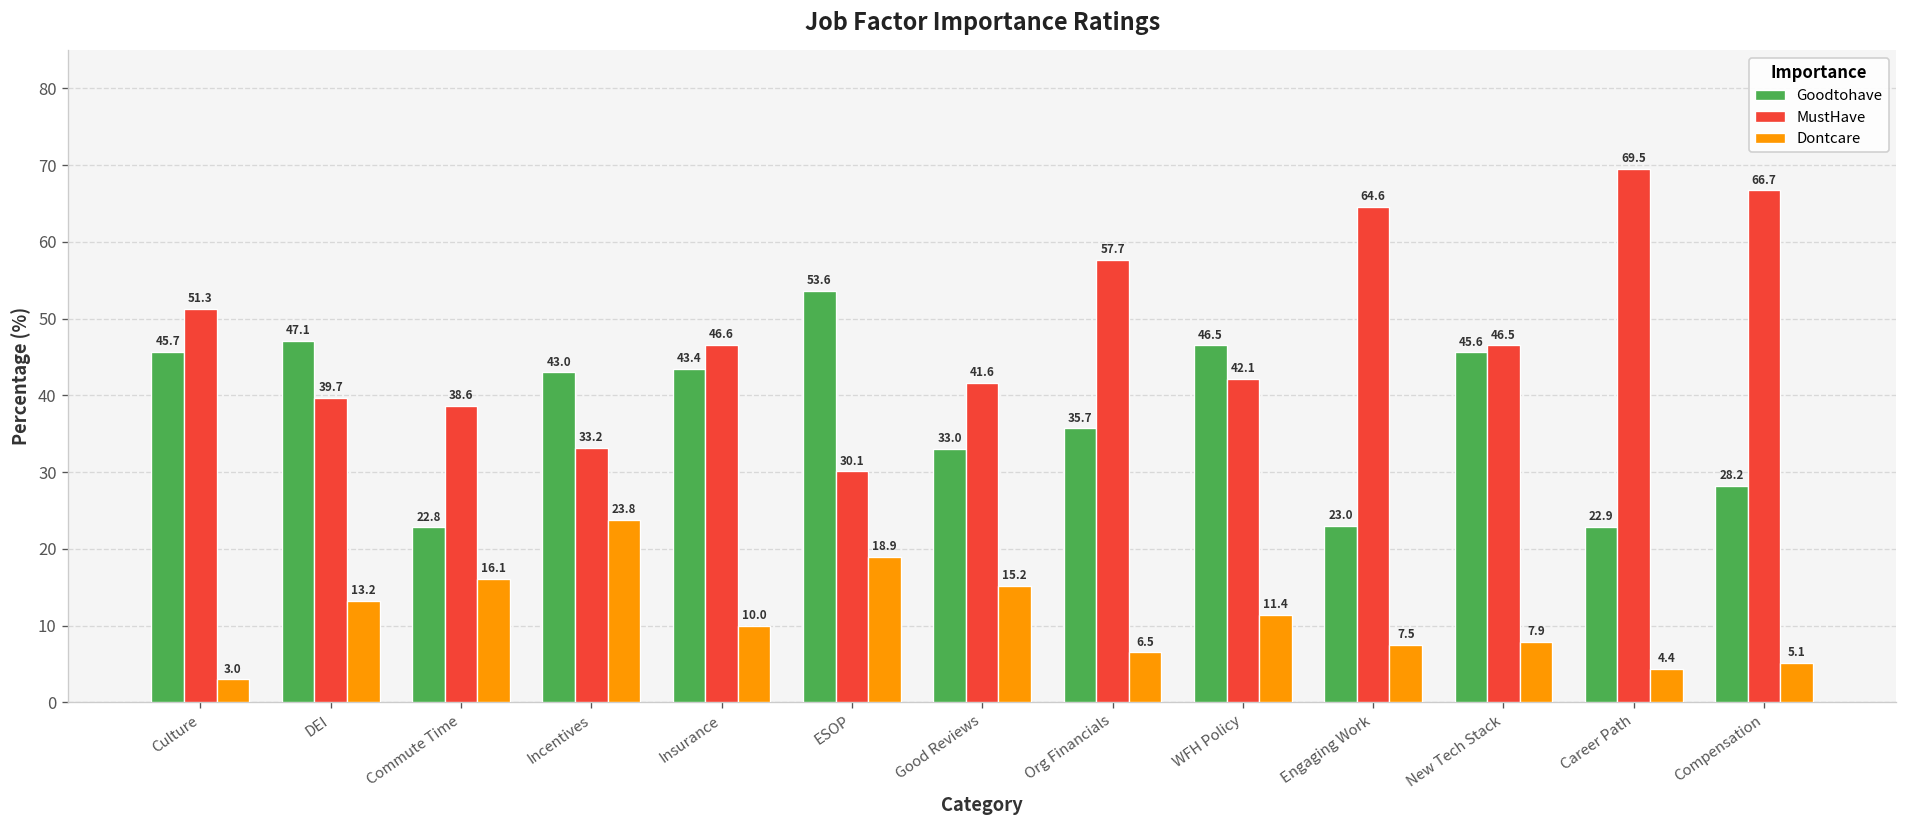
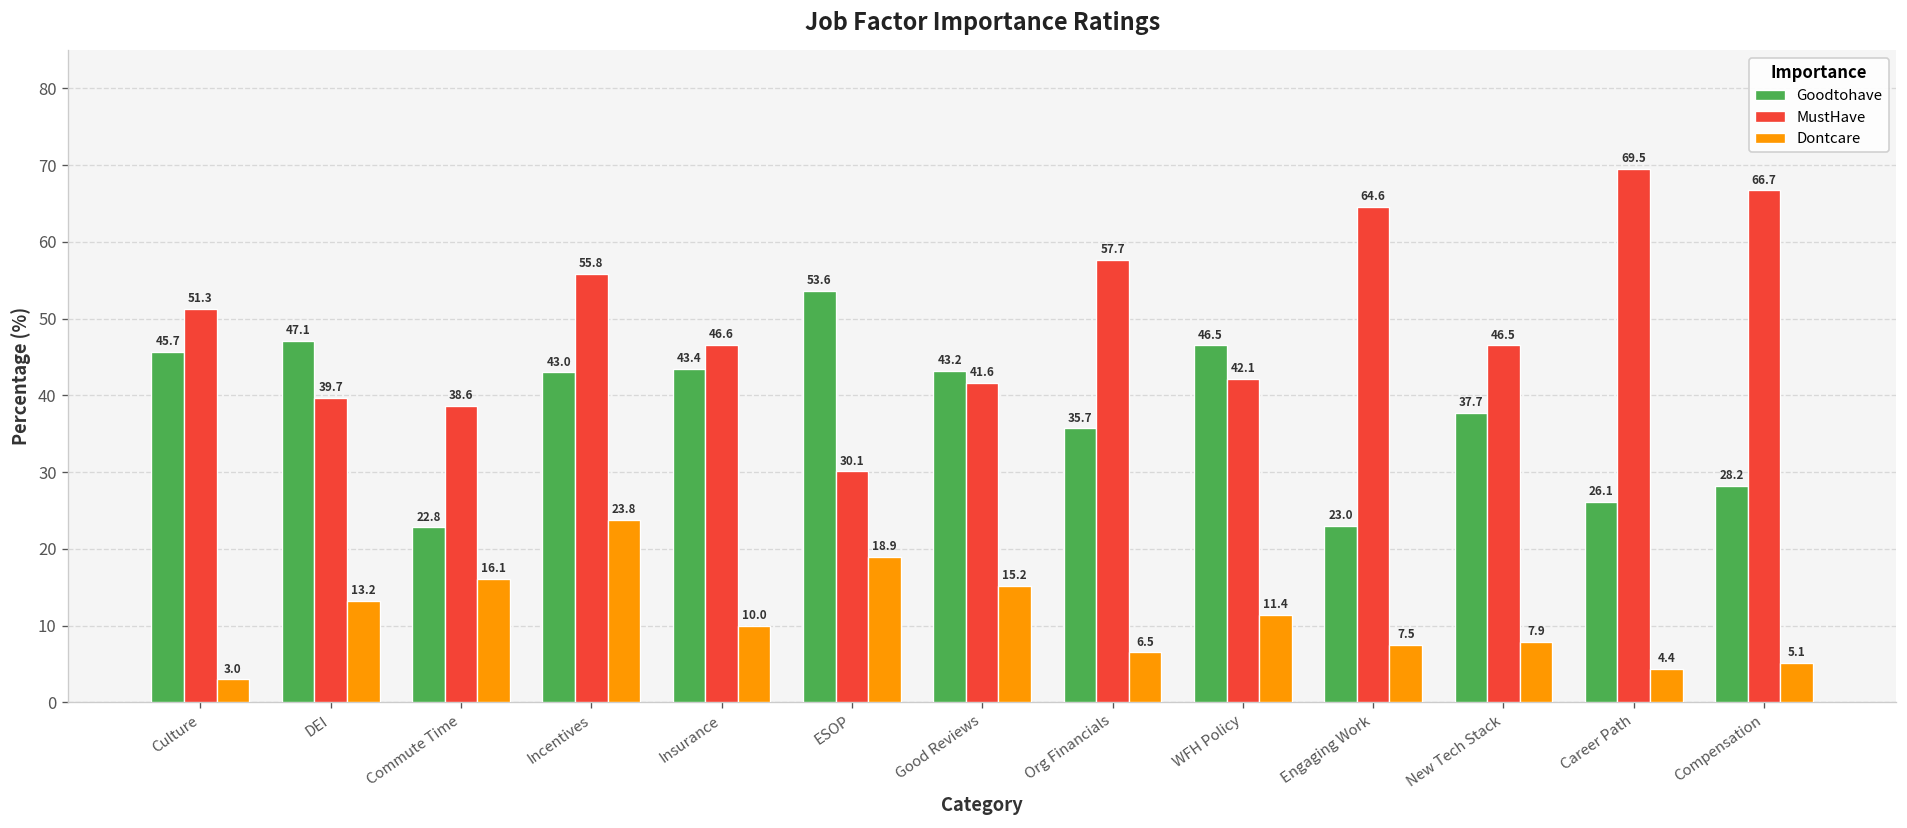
MustHave, Incentives: 33.2 -> 55.8
Goodtohave, Good Reviews: 33.0 -> 43.2
Goodtohave, New Tech Stack: 45.6 -> 37.7
Goodtohave, Career Path: 22.9 -> 26.1
